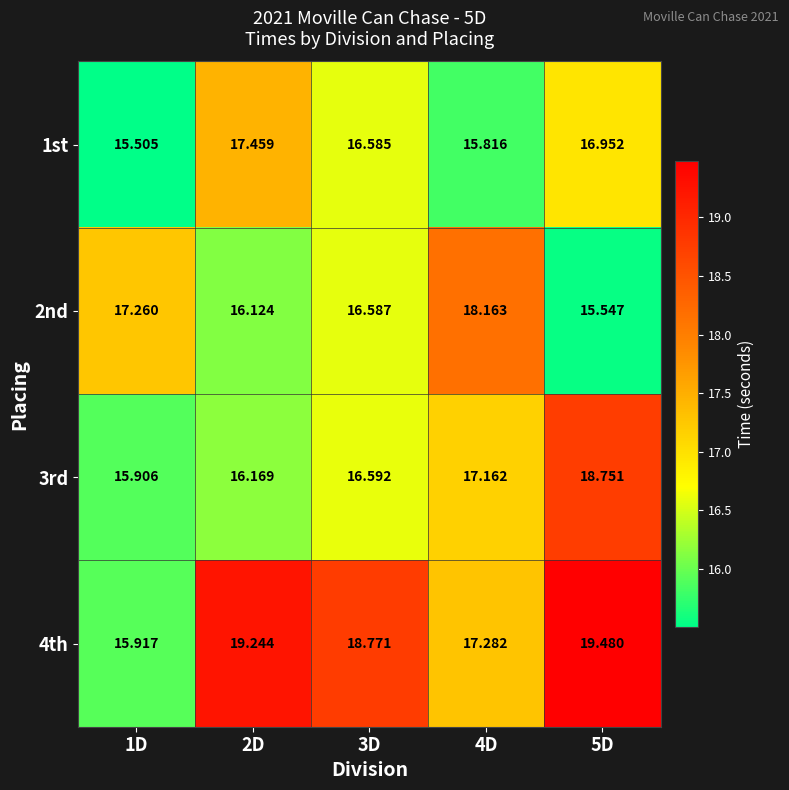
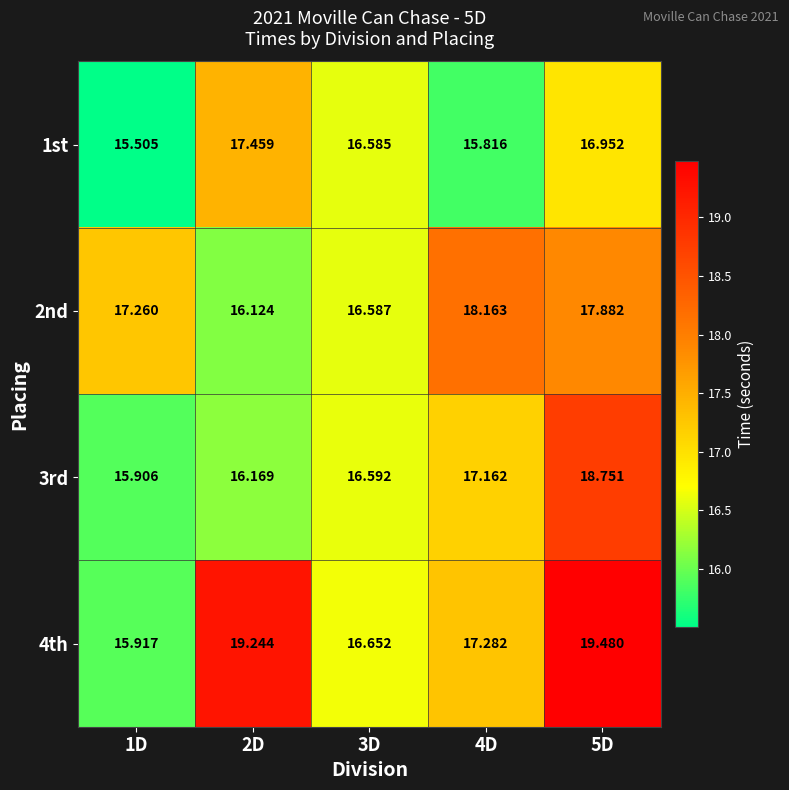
2nd, 5D: 15.547 -> 17.882
4th, 3D: 18.771 -> 16.652
